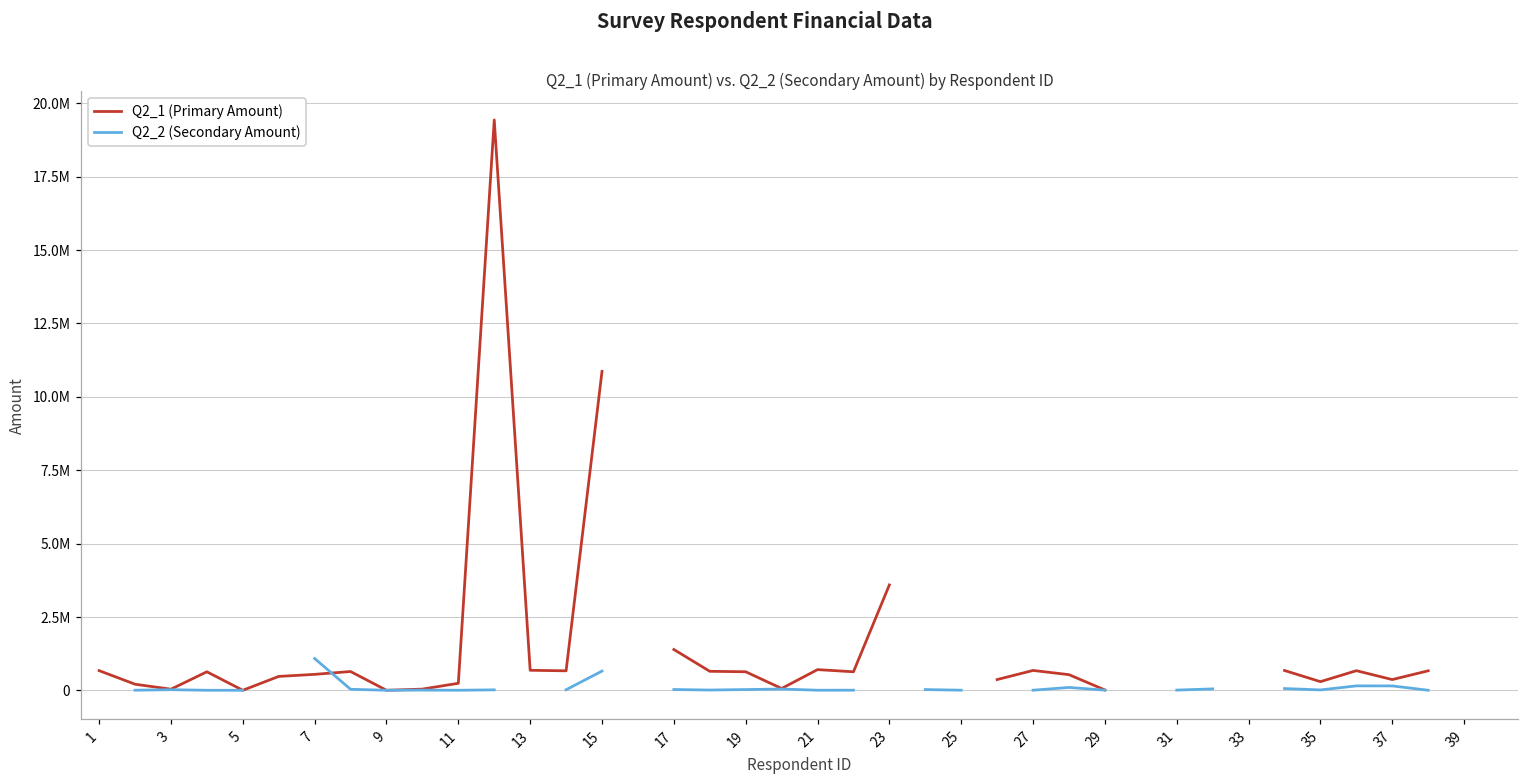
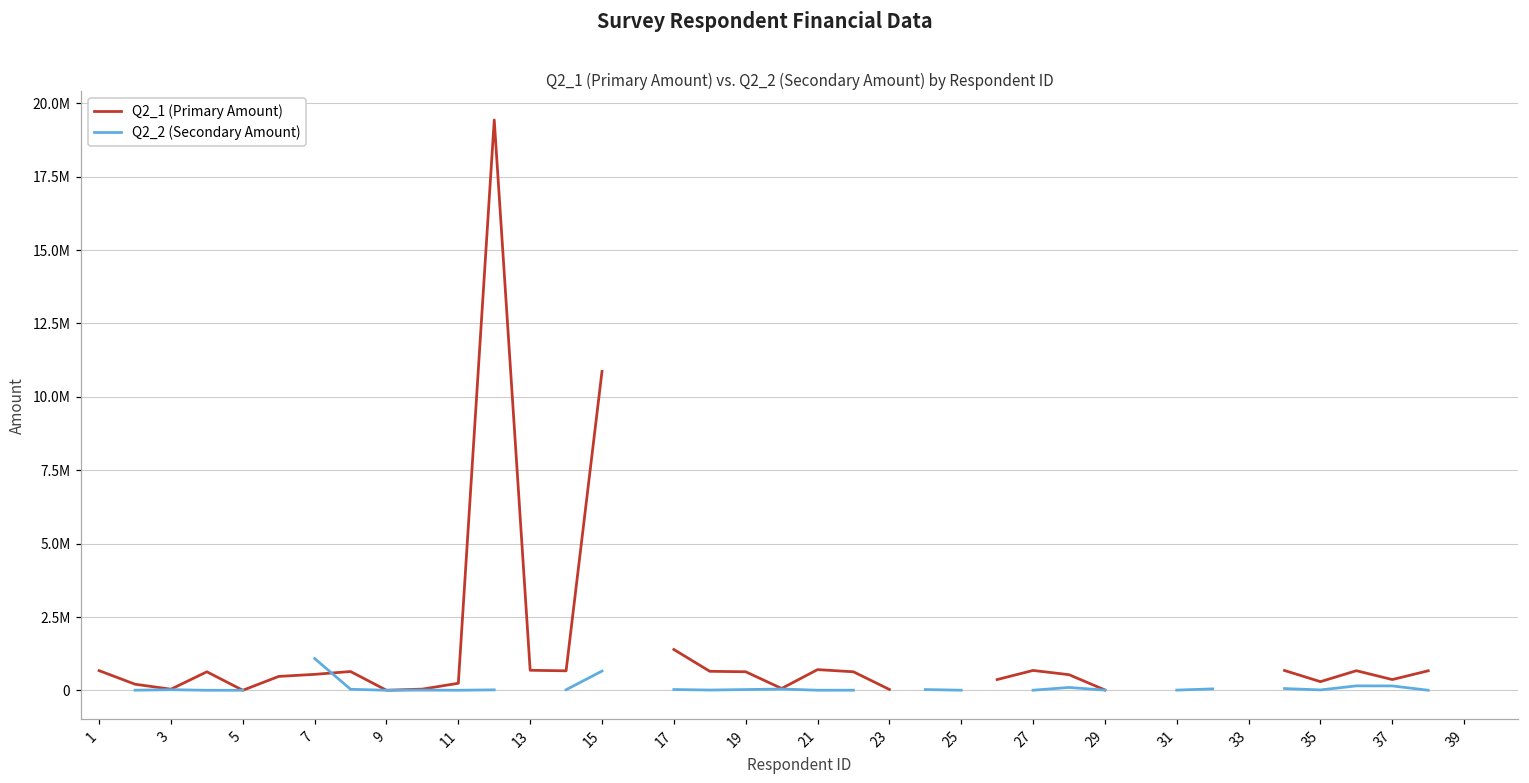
Q2_1 (Primary Amount), 23: 3600000 -> 0
